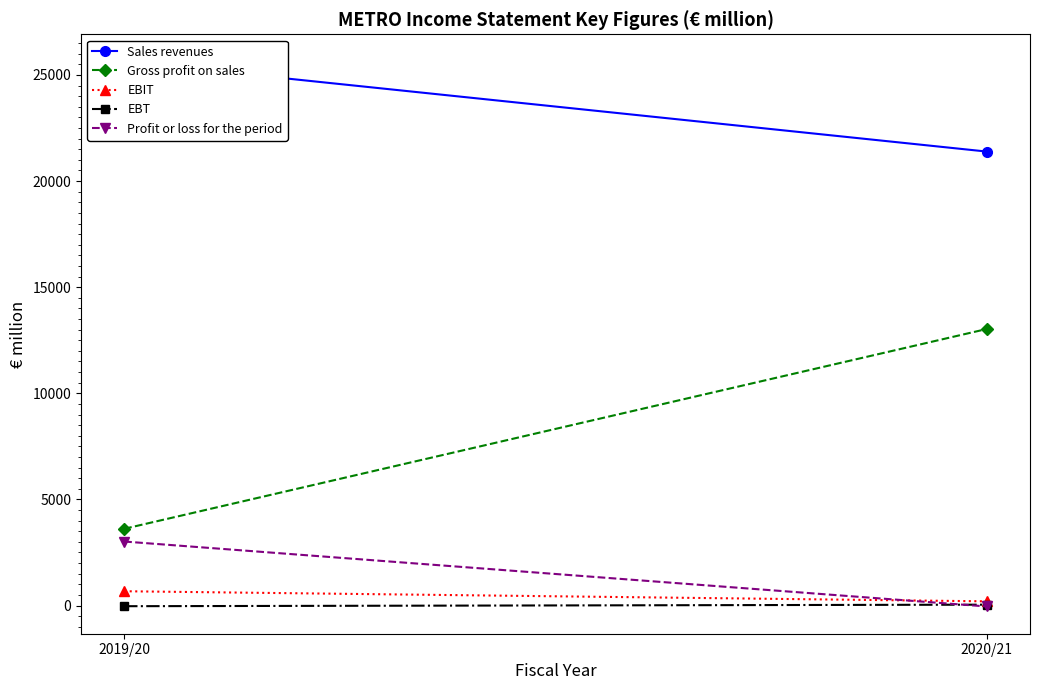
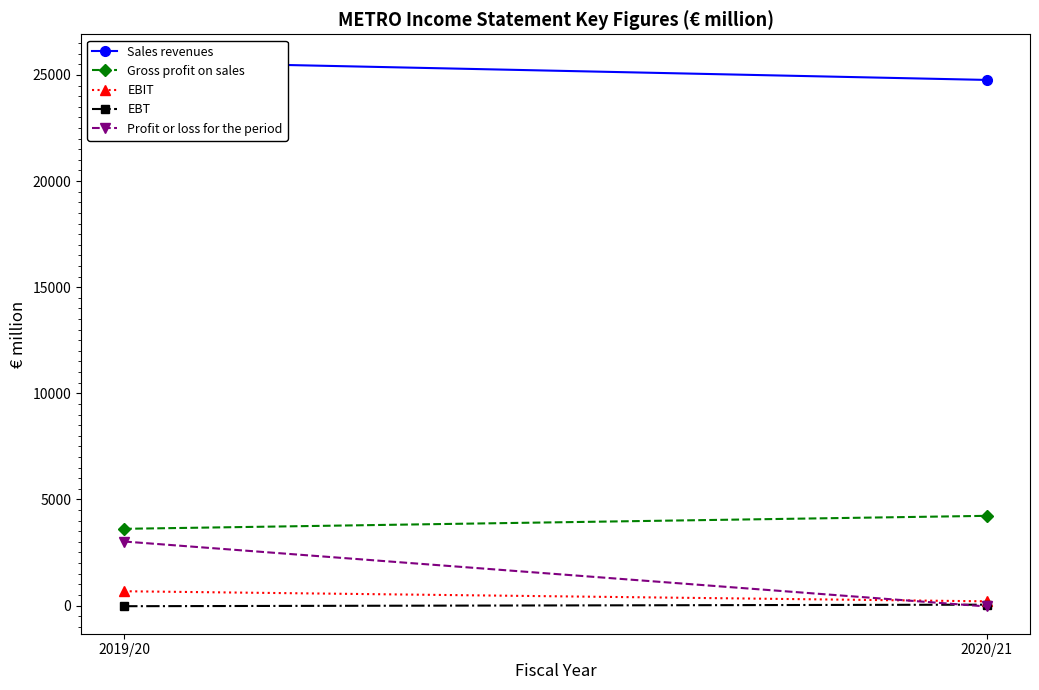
Sales revenues, 2020/21: 21400 -> 24800
Gross profit on sales, 2020/21: 13000 -> 4200
